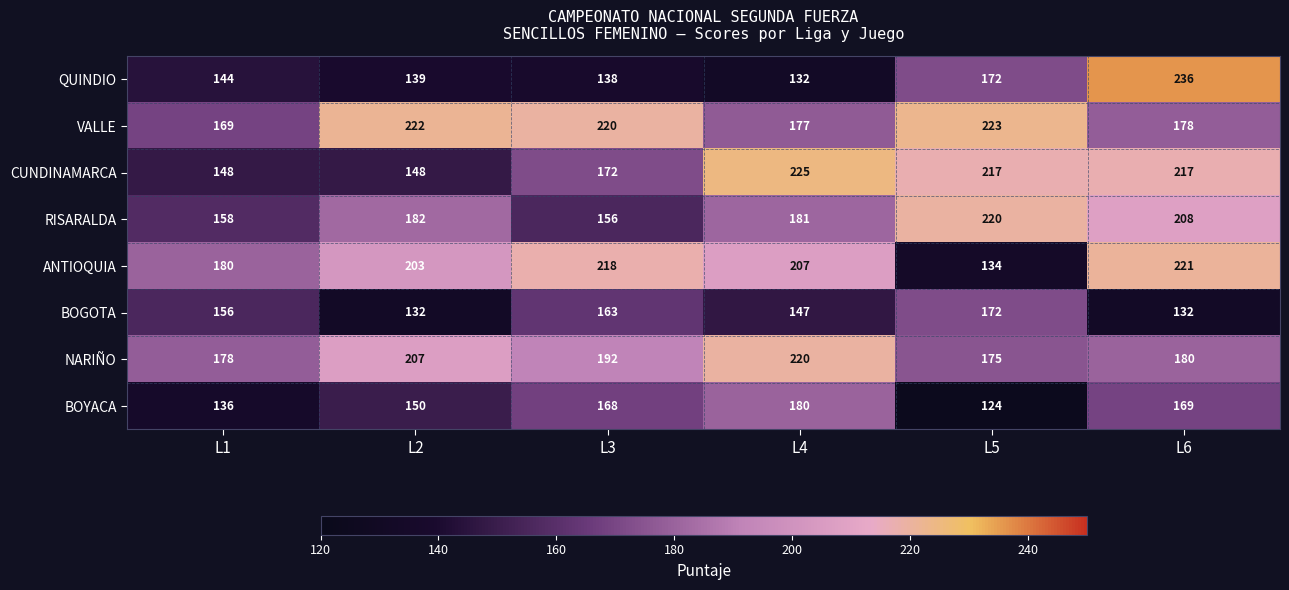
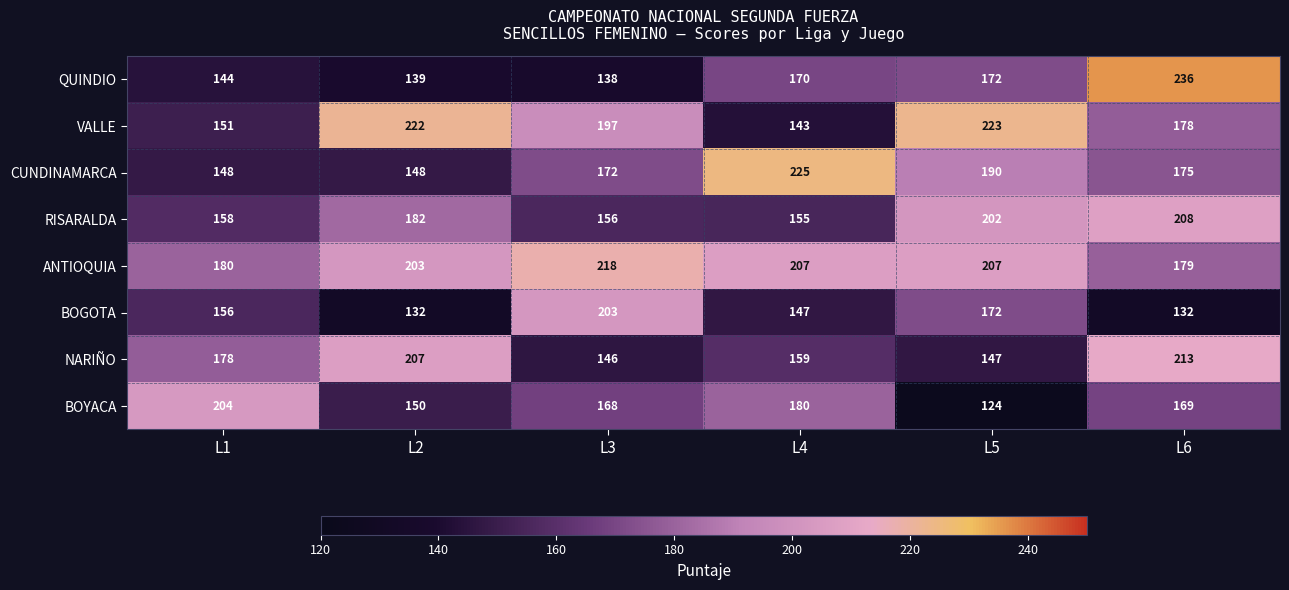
QUINDIO, L4: 132 -> 170
VALLE, L1: 169 -> 151
VALLE, L3: 220 -> 197
VALLE, L4: 177 -> 143
CUNDINAMARCA, L5: 217 -> 190
CUNDINAMARCA, L6: 217 -> 175
RISARALDA, L4: 181 -> 155
RISARALDA, L5: 220 -> 202
ANTIOQUIA, L5: 134 -> 207
ANTIOQUIA, L6: 221 -> 179
BOGOTA, L3: 163 -> 203
NARIÑO, L3: 192 -> 146
NARIÑO, L4: 220 -> 159
NARIÑO, L5: 175 -> 147
NARIÑO, L6: 180 -> 213
BOYACA, L1: 136 -> 204
